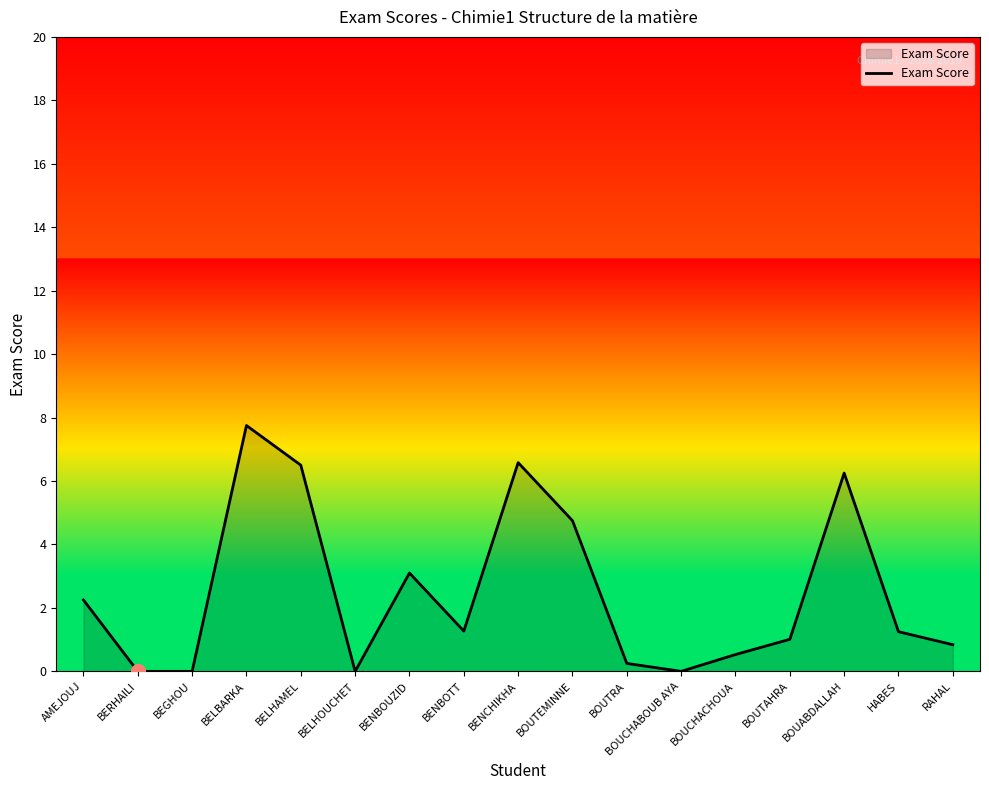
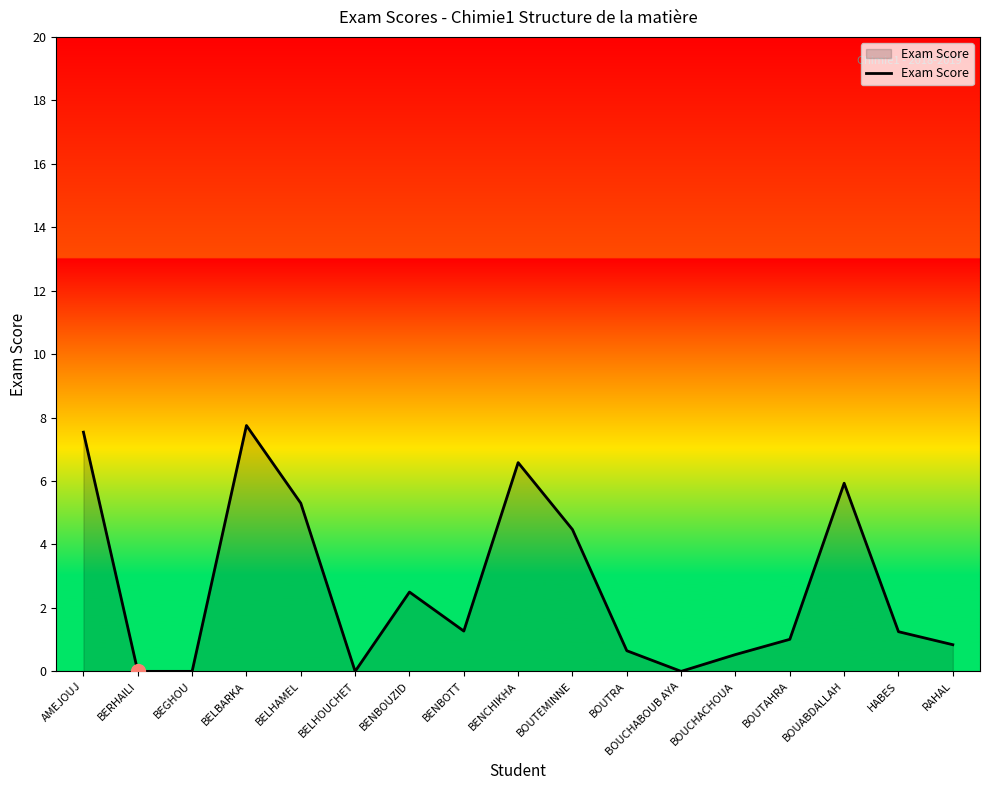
Exam Score, AMEJOUJ: 2.3 -> 7.5
Exam Score, BELHAMEL: 6.5 -> 5.3
Exam Score, BENBOUZID: 3.1 -> 2.5
Exam Score, BOUTEMINNE: 4.8 -> 4.5
Exam Score, BOUTRA: 0.3 -> 0.7
Exam Score, BOUABDALLAH: 6.3 -> 5.9
